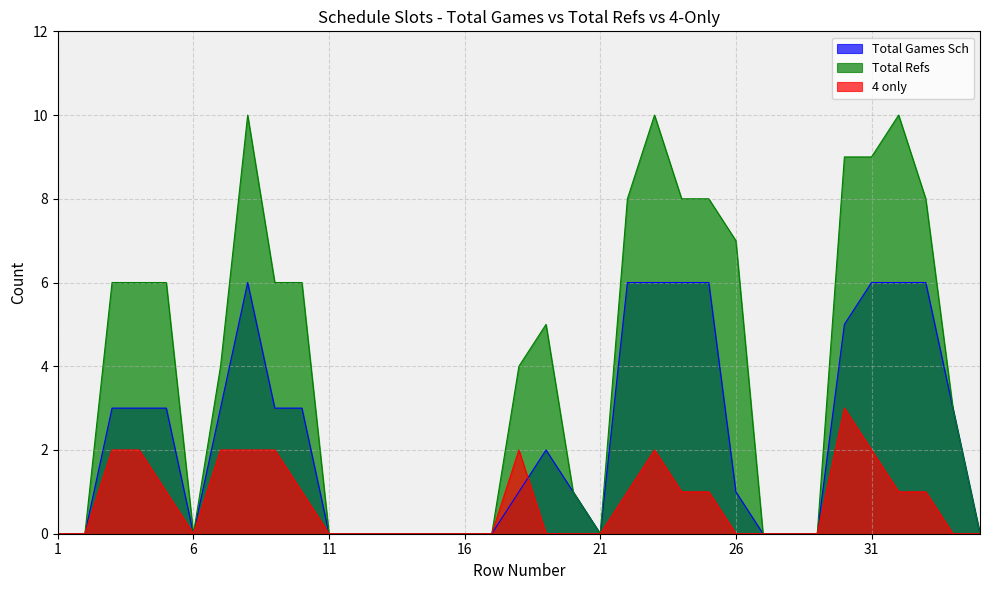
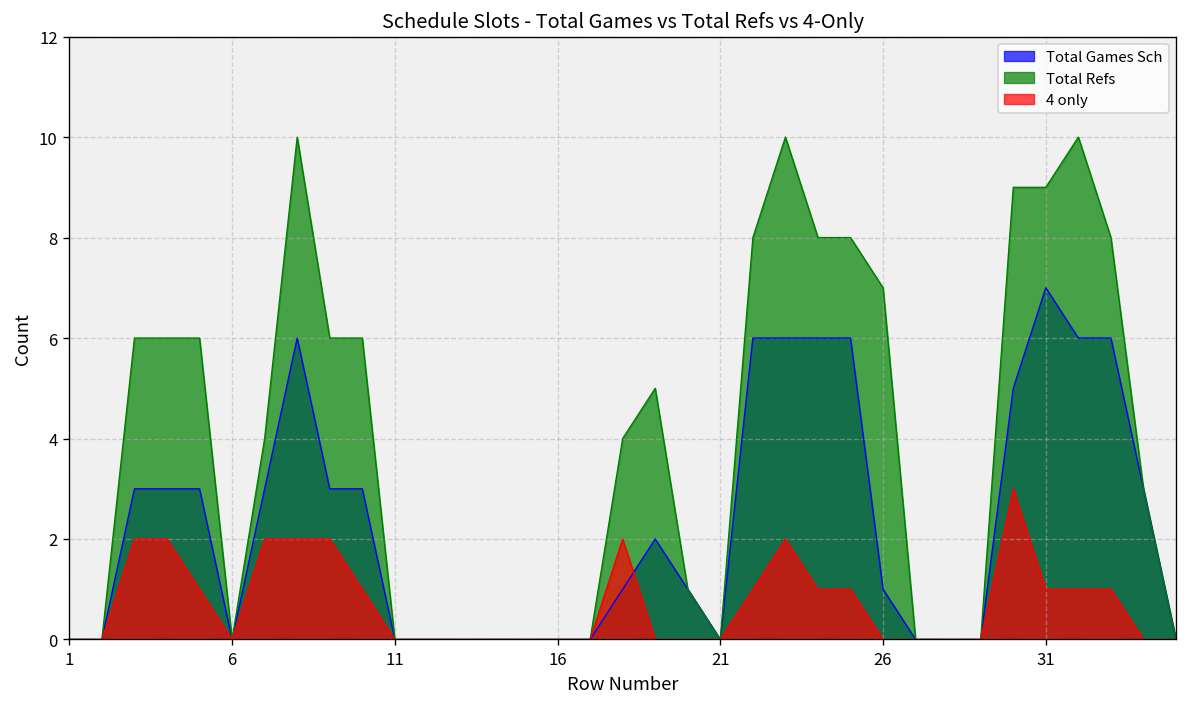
Total Games Sch, 31: 6 -> 7
4 only, 31: 2 -> 1
